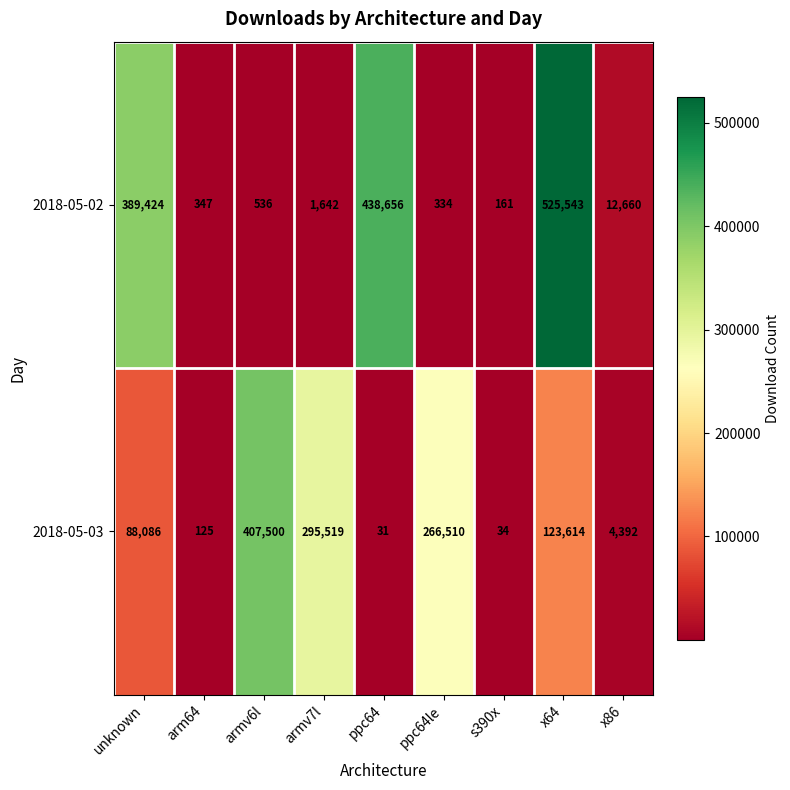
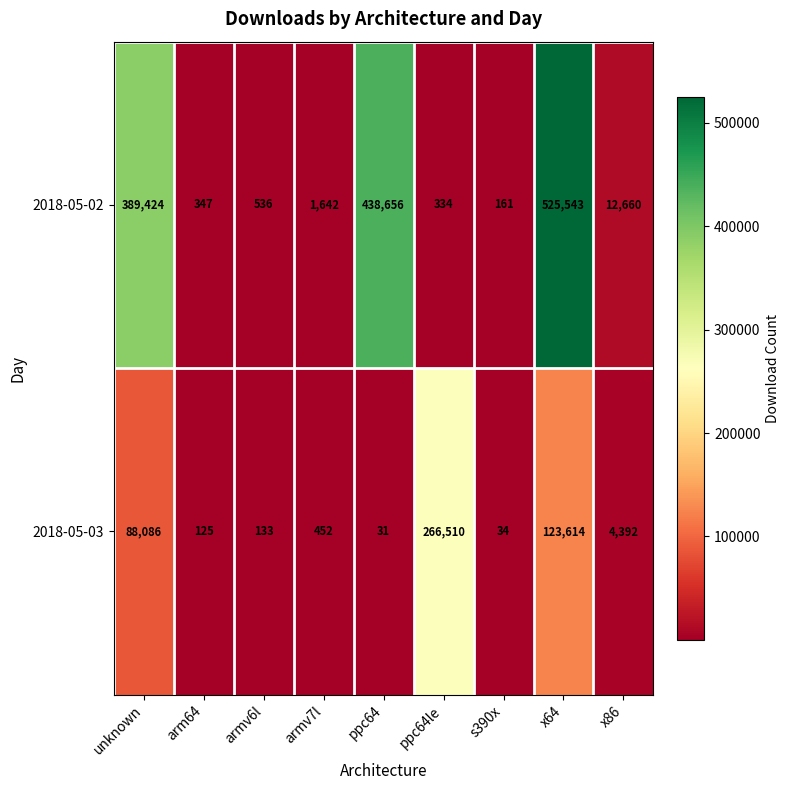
2018-05-03, armv6l: 407,500 -> 133
2018-05-03, armv7l: 295,519 -> 452
